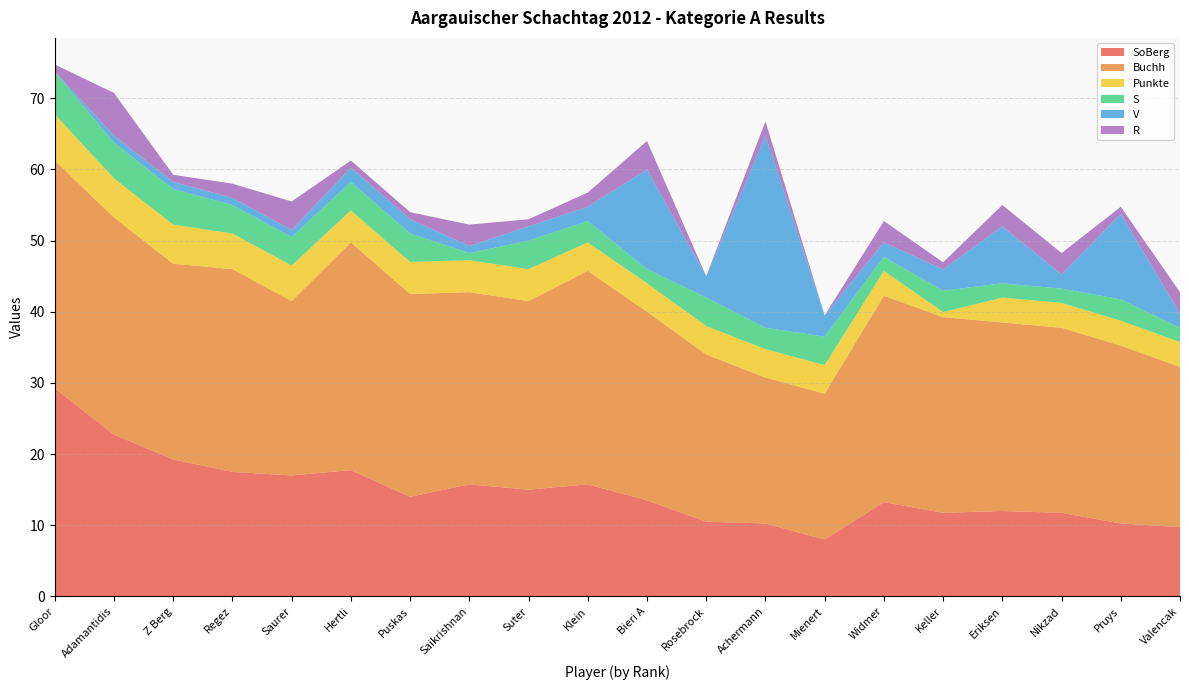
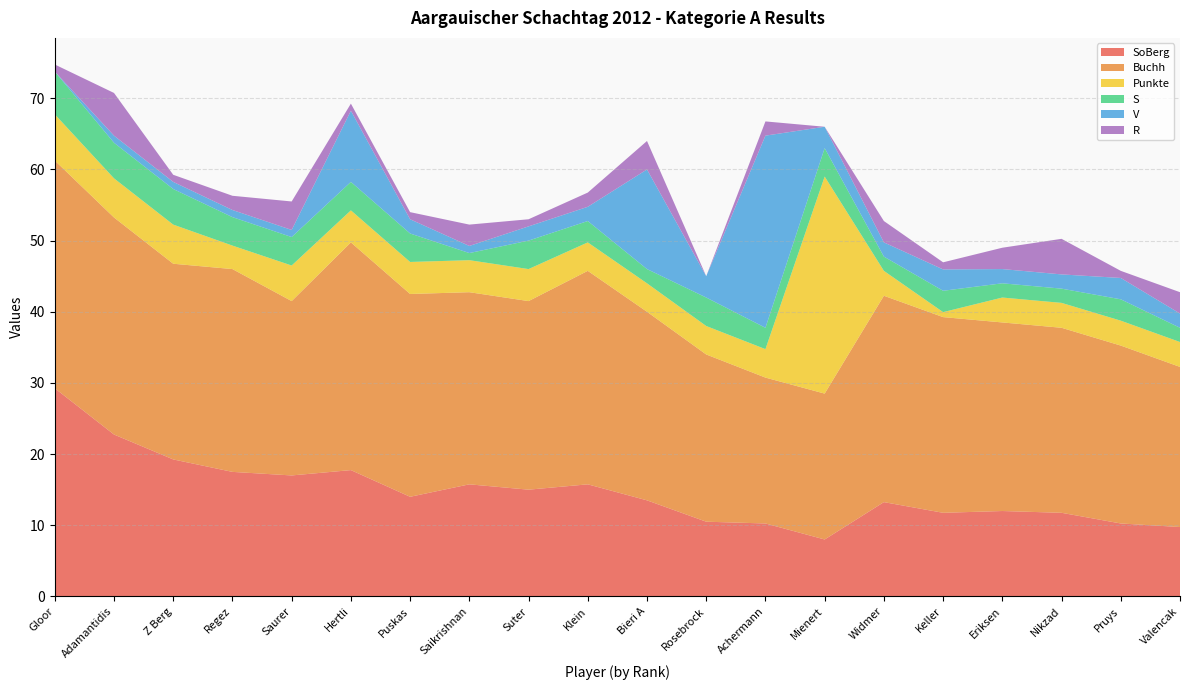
Punkte, Regez: 5 -> 3
V, Hertli: 2 -> 10
Punkte, Mienert: 4 -> 31
V, Eriksen: 8 -> 2
R, Nikzad: 3 -> 5
V, Pruys: 12 -> 3
